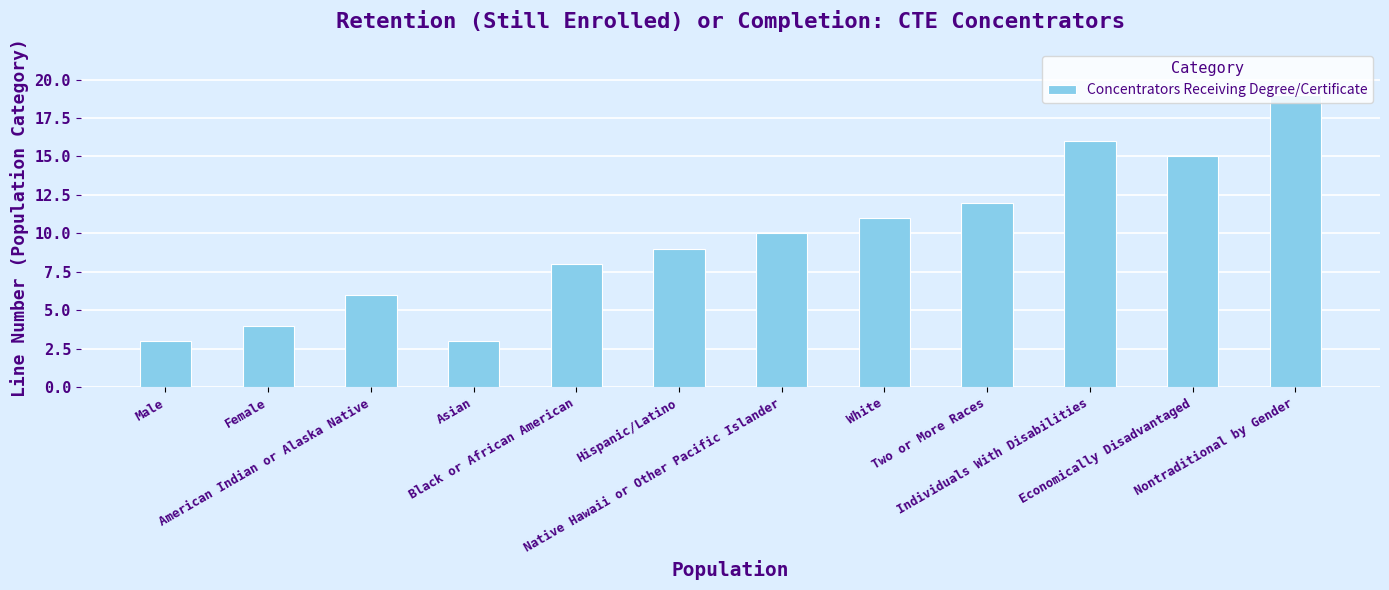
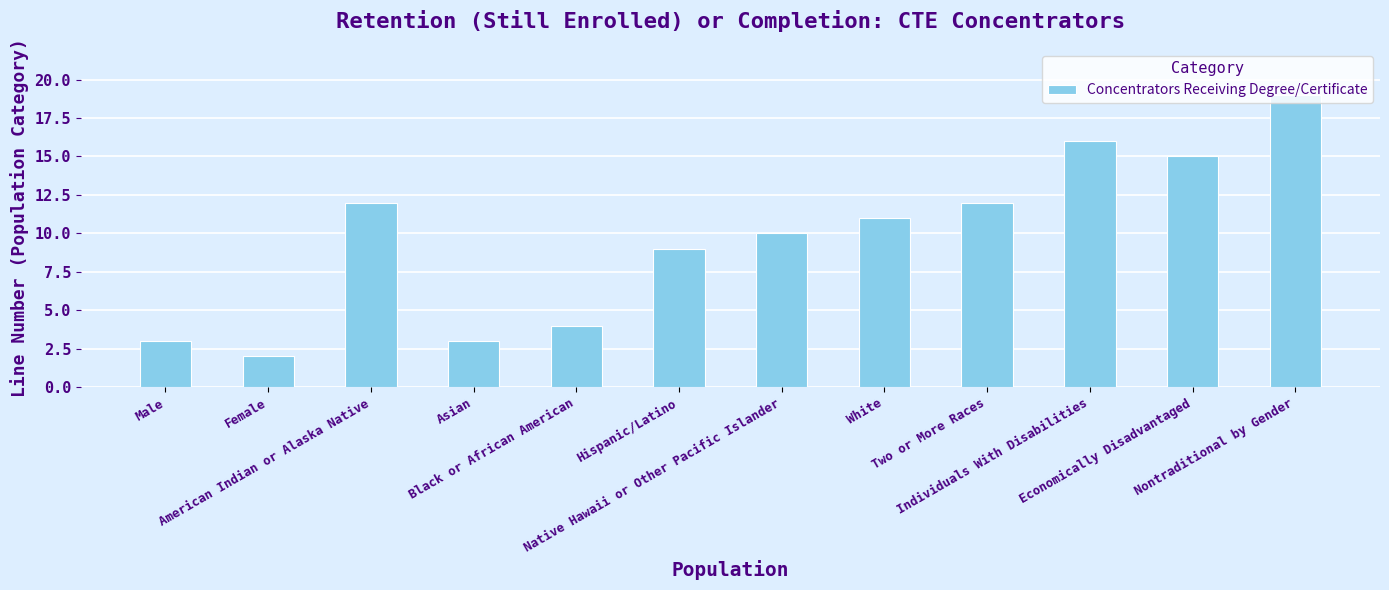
Female: 4 -> 2
American Indian or Alaska Native: 6 -> 12
Black or African American: 8 -> 4
